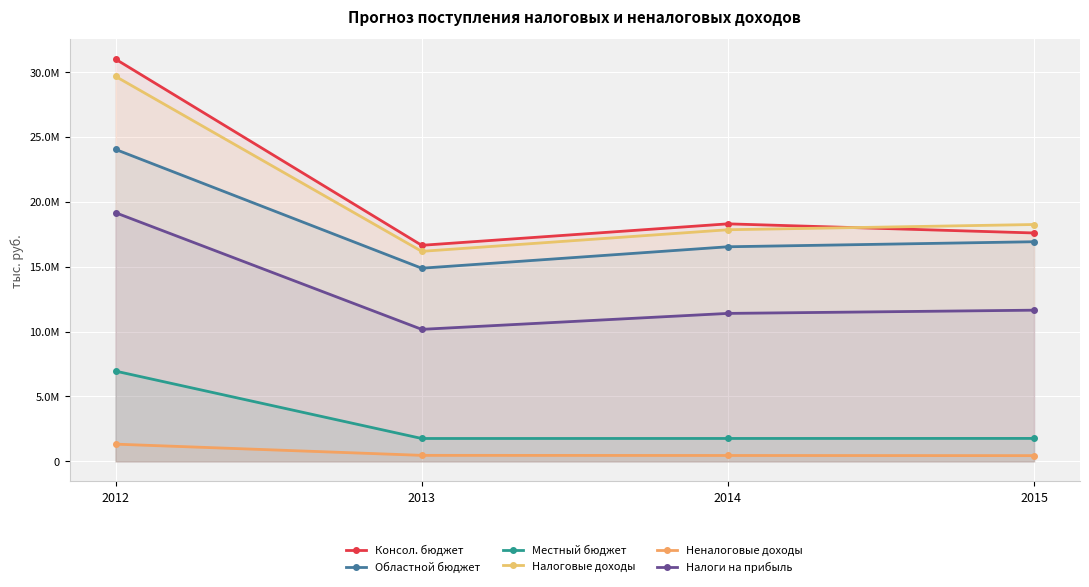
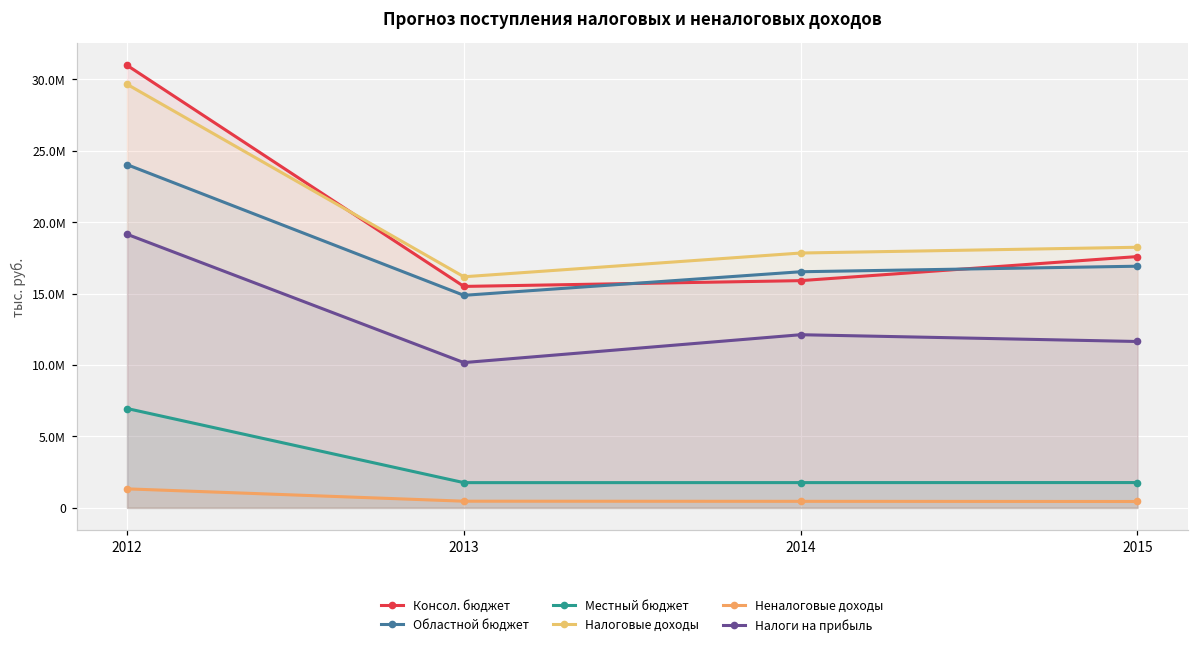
Консол. бюджет, 2013: 16600000 -> 15500000
Консол. бюджет, 2014: 18300000 -> 15900000
Налоги на прибыль, 2014: 11400000 -> 12100000
